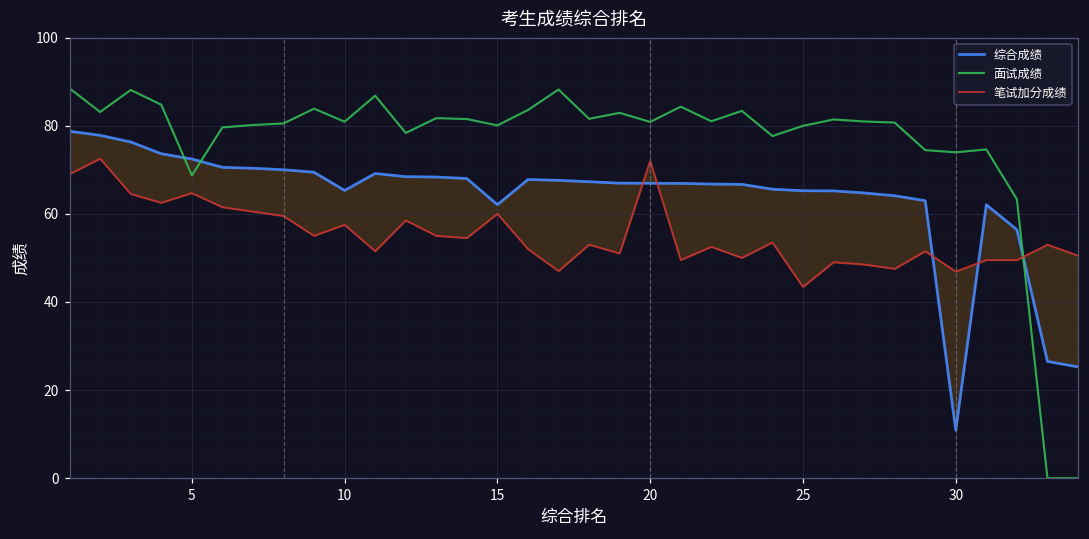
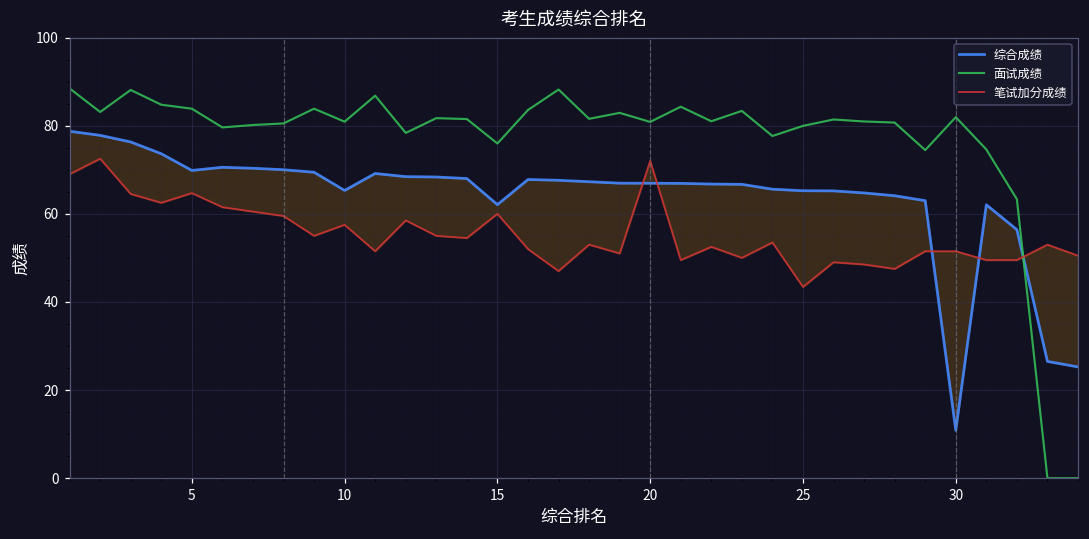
综合成绩, 5: 72 -> 70
面试成绩, 5: 69 -> 84
面试成绩, 15: 80 -> 76
面试成绩, 30: 74 -> 82
笔试加分成绩, 30: 47 -> 52
